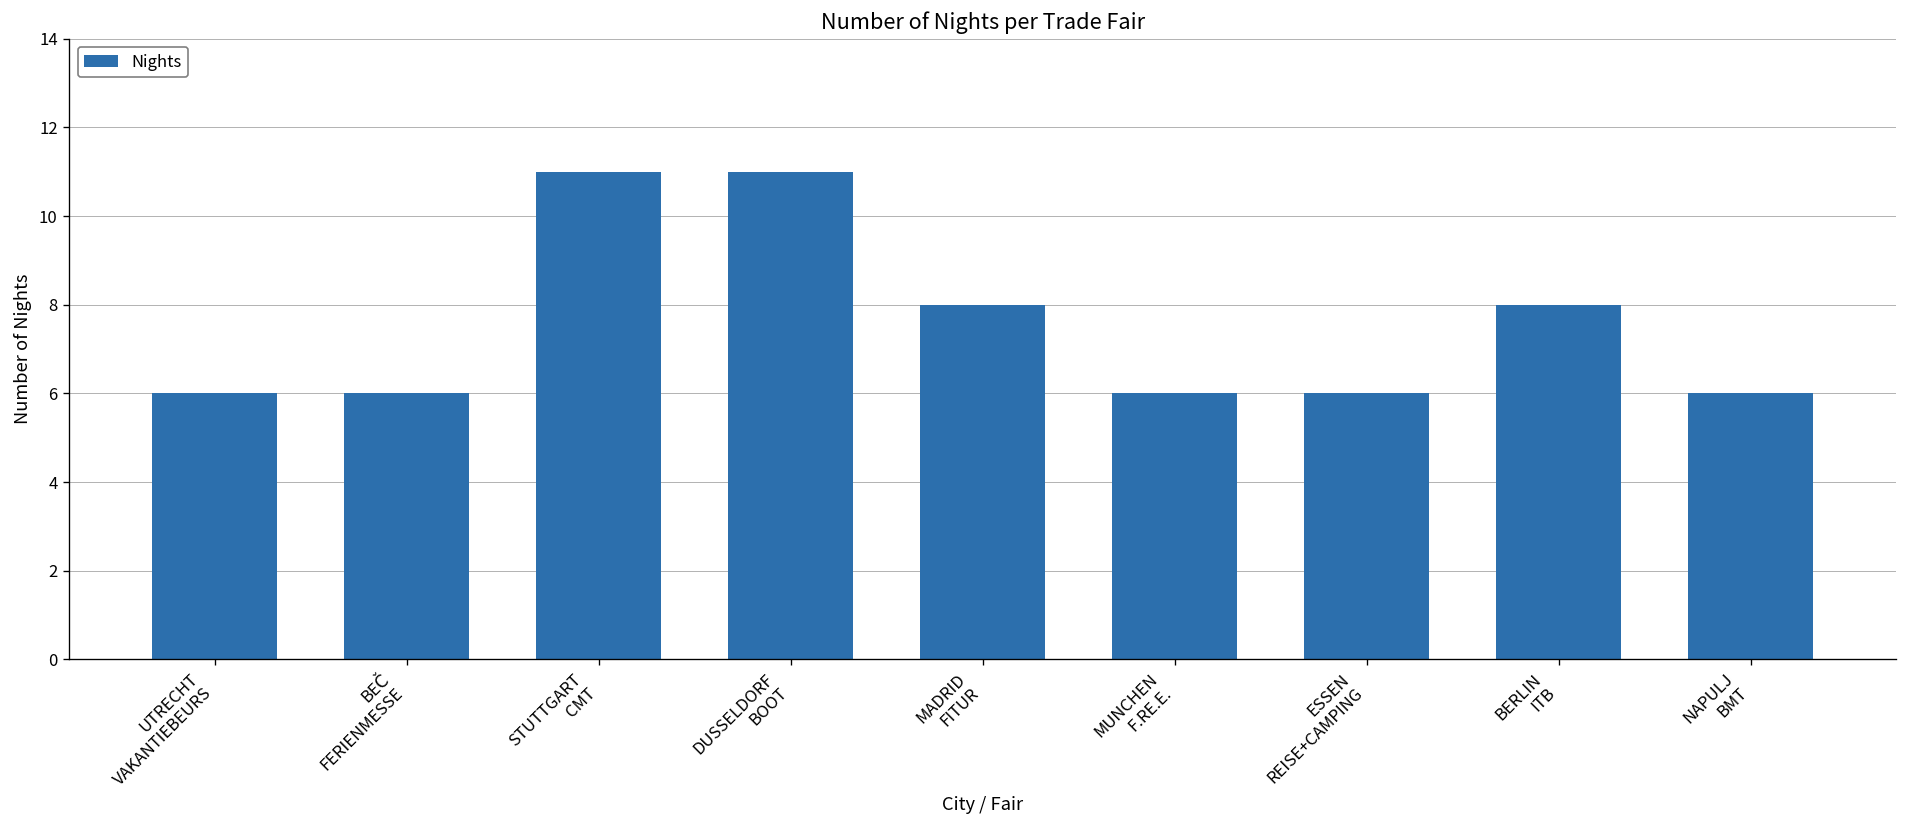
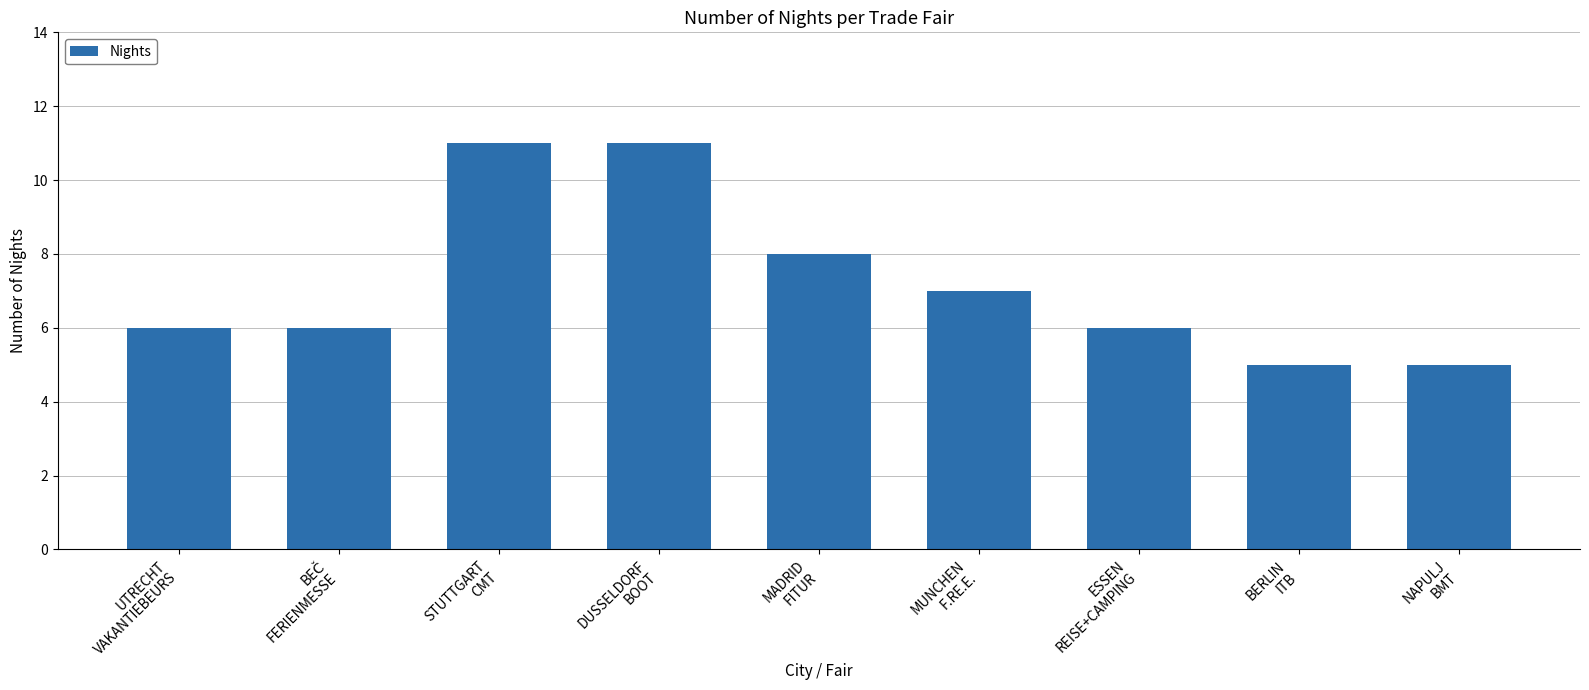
MUNCHEN F.RE.E.: 6 -> 7
BERLIN ITB: 8 -> 5
NAPULJ BMT: 6 -> 5
